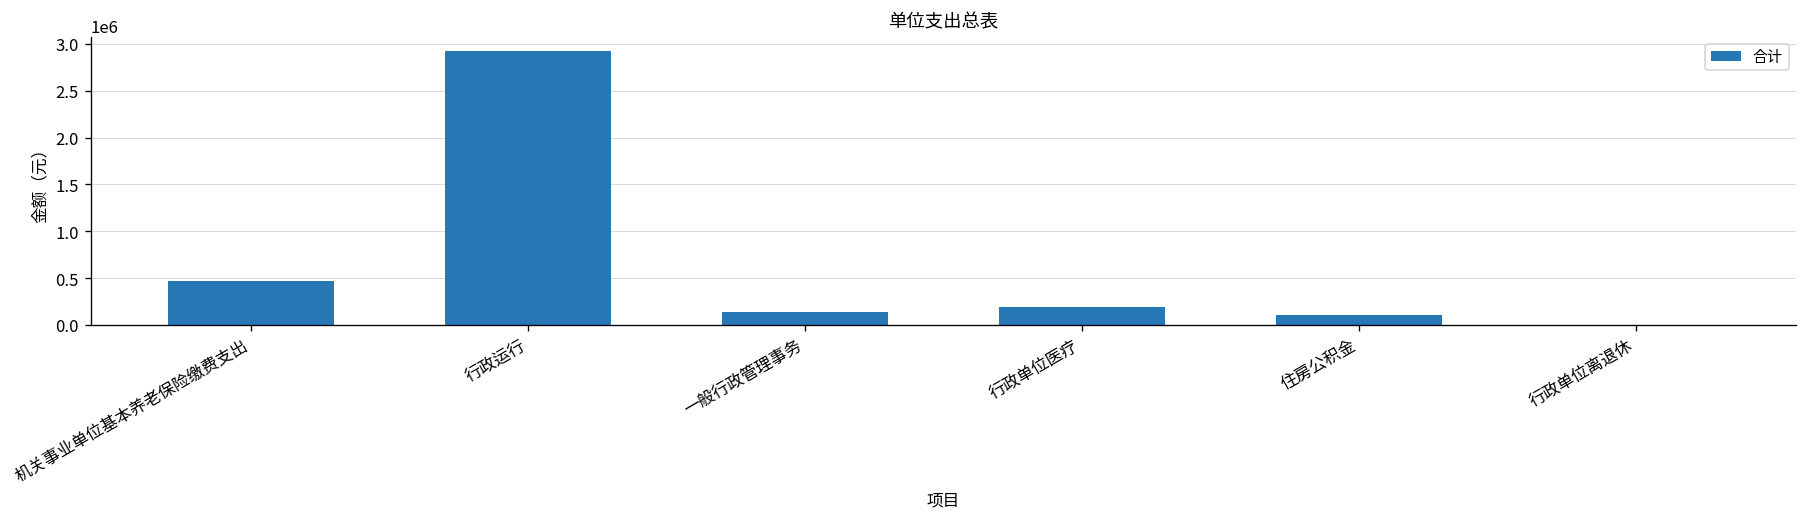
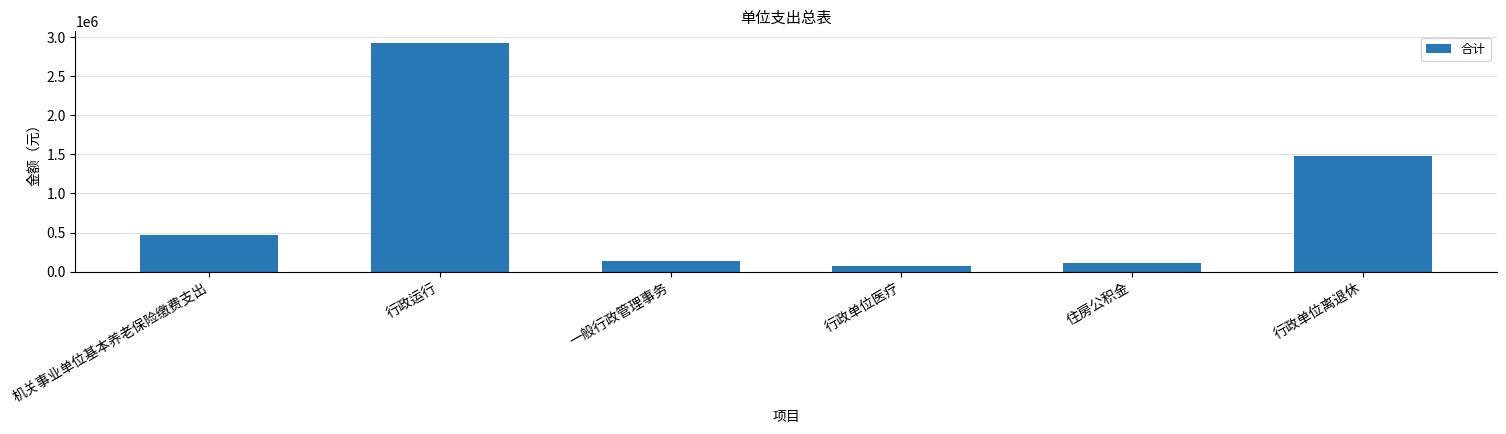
行政单位医疗: 200000 -> 100000
行政单位离退休: 0 -> 1500000
